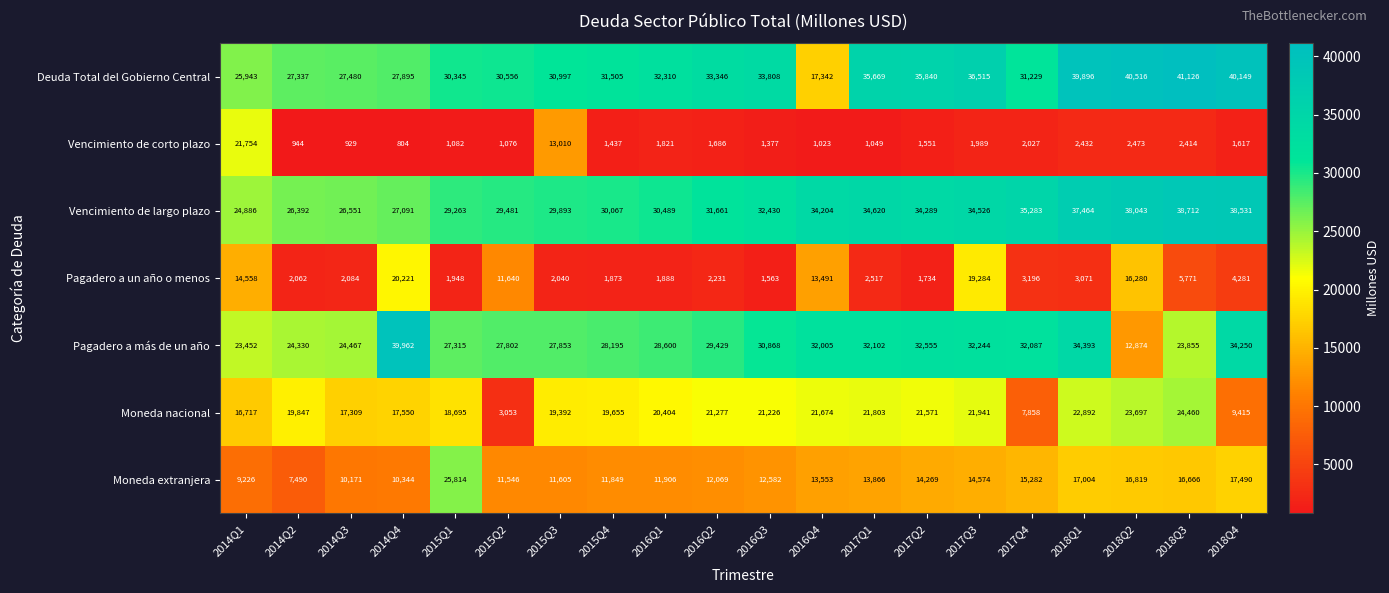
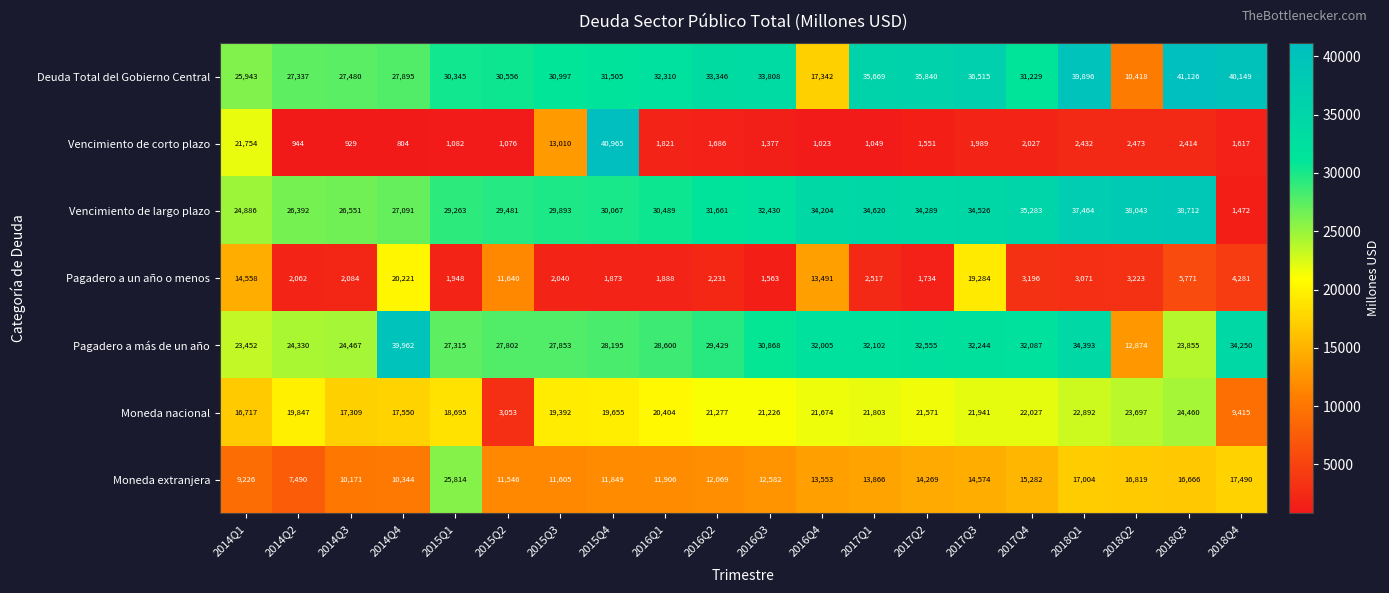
Deuda Total del Gobierno Central, 2018Q2: 40,516 -> 10,418
Vencimiento de corto plazo, 2015Q4: 1,437 -> 40,965
Vencimiento de largo plazo, 2018Q4: 38,531 -> 1,472
Pagadero a un año o menos, 2018Q2: 16,280 -> 3,223
Moneda nacional, 2017Q4: 7,858 -> 22,027
